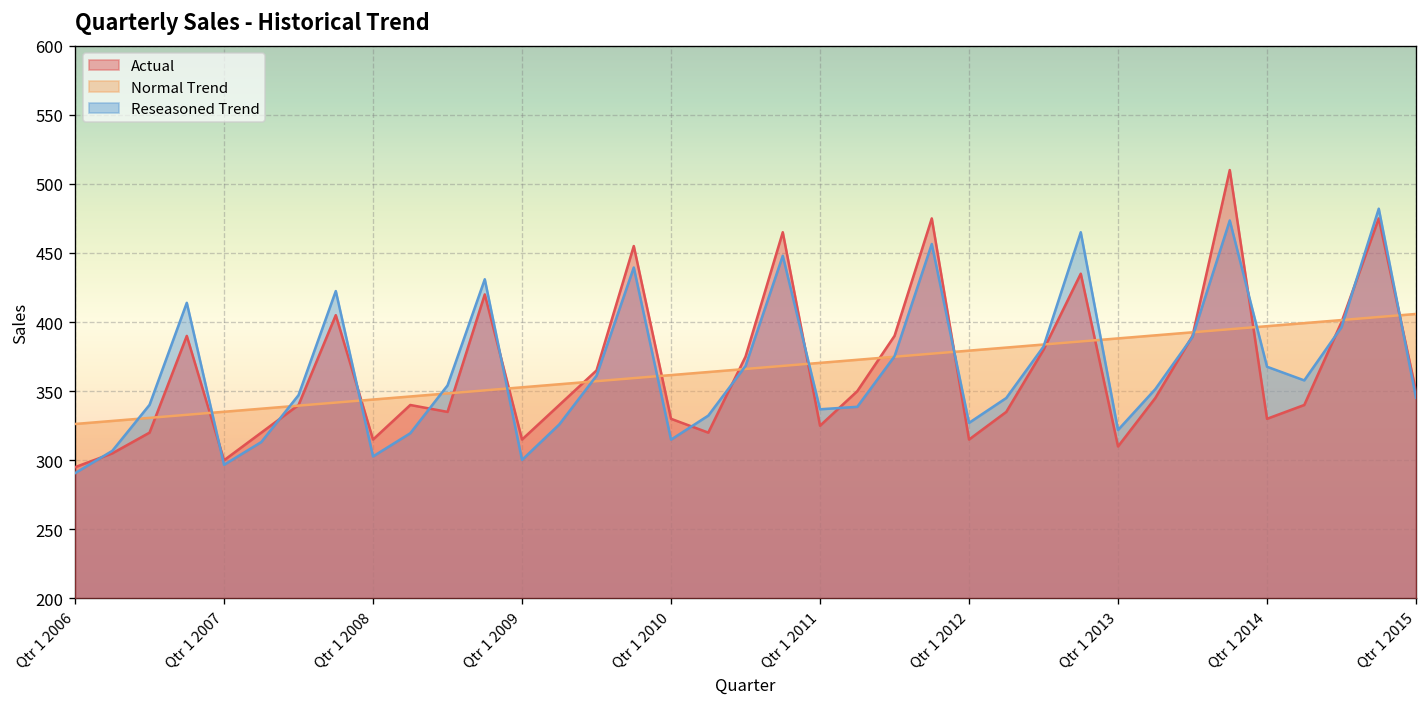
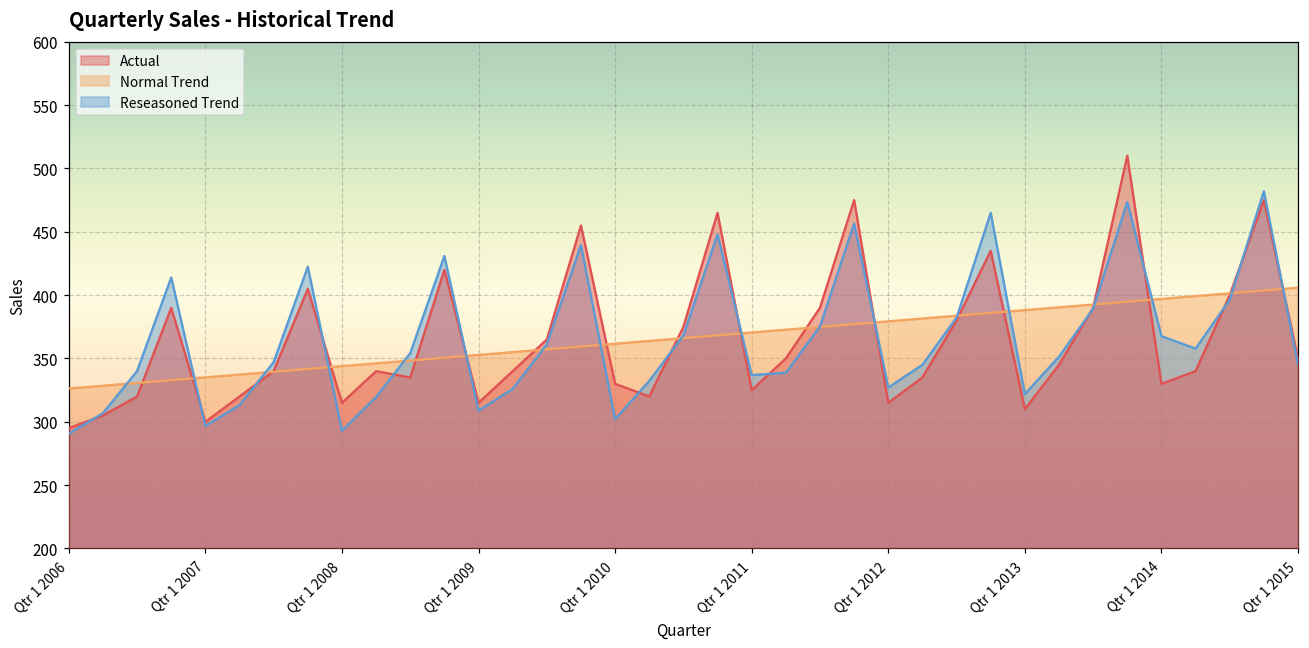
Reseasoned Trend, Qtr 1 2008: 303 -> 293
Reseasoned Trend, Qtr 1 2009: 300 -> 309
Reseasoned Trend, Qtr 1 2010: 315 -> 302
